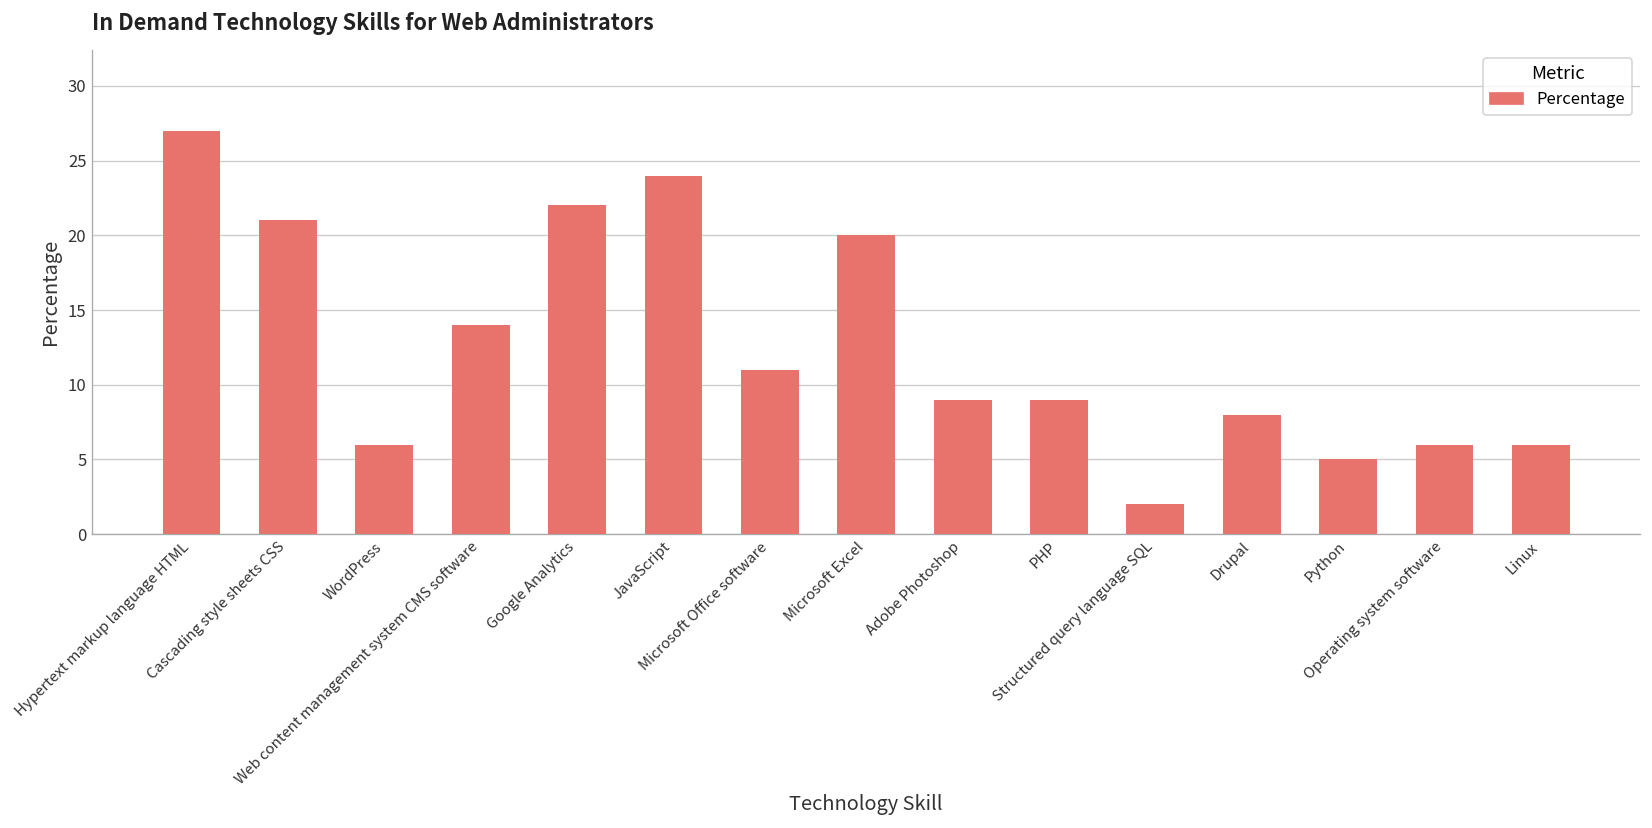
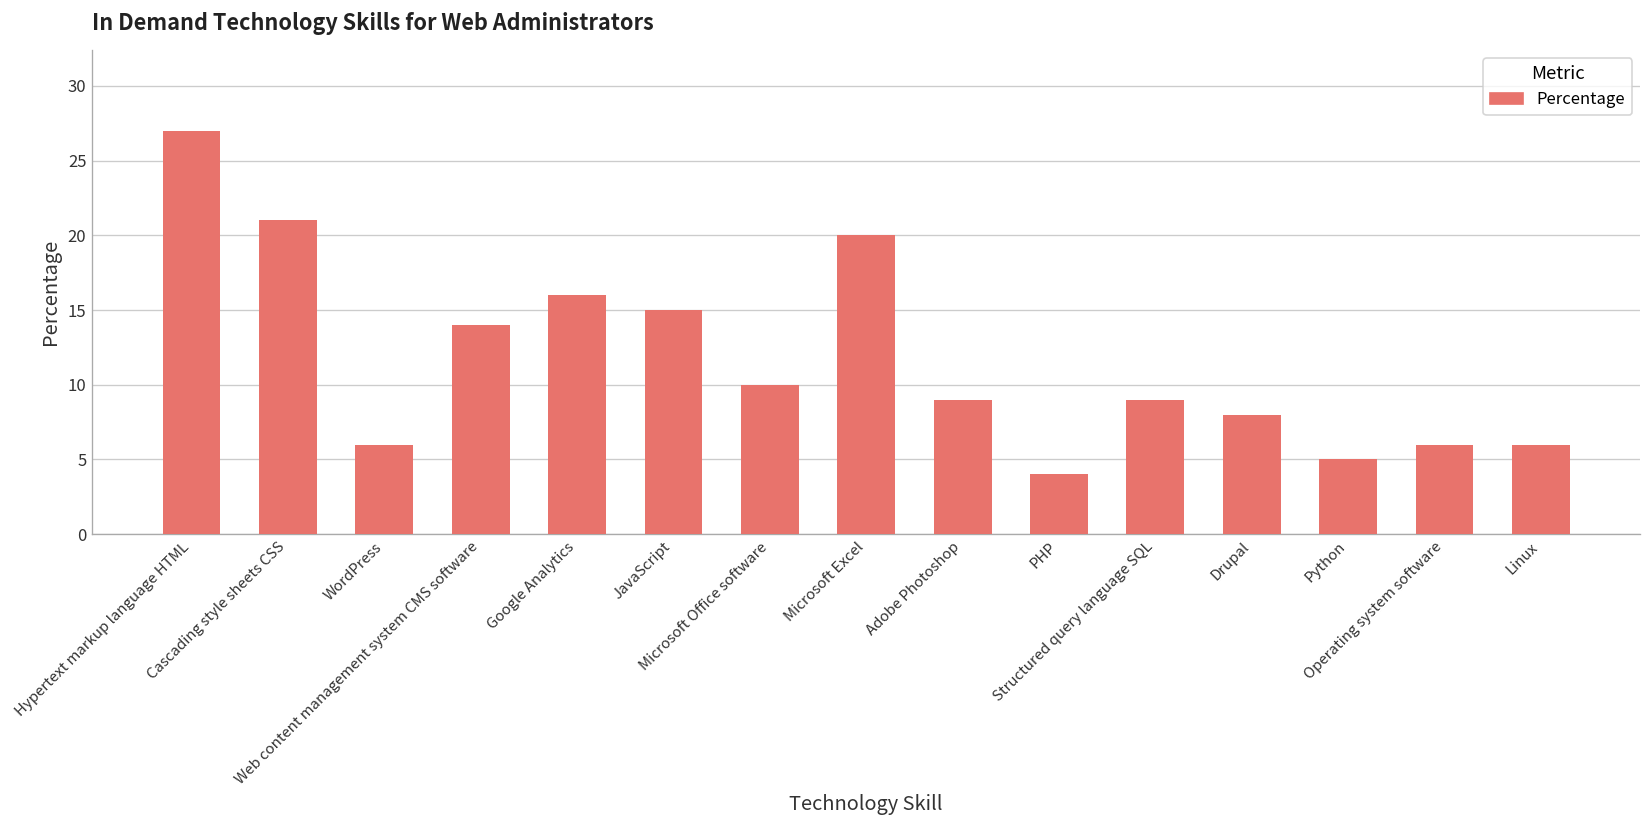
Google Analytics: 22 -> 16
JavaScript: 24 -> 15
Microsoft Office software: 11 -> 10
PHP: 9 -> 4
Structured query language SQL: 2 -> 9
